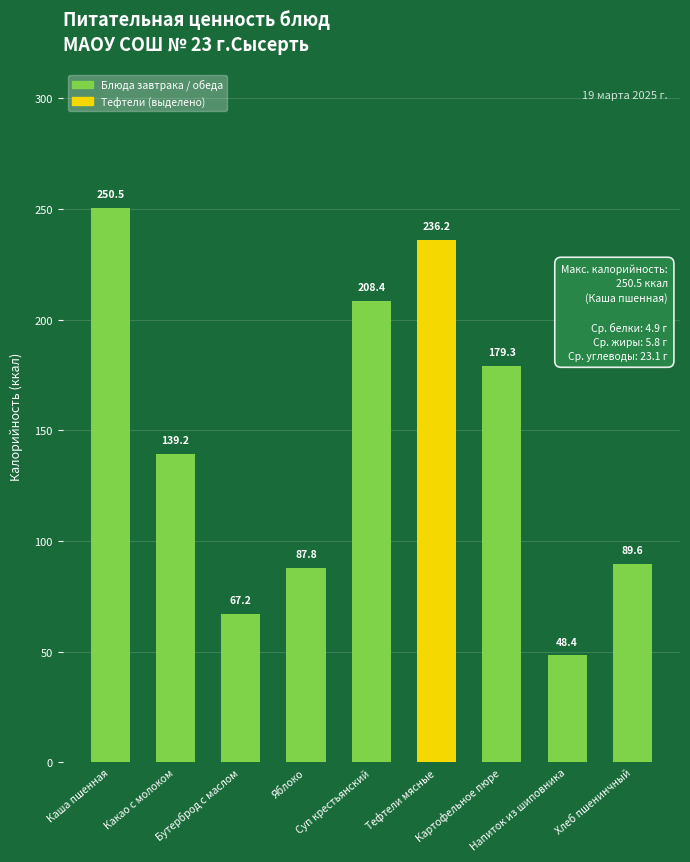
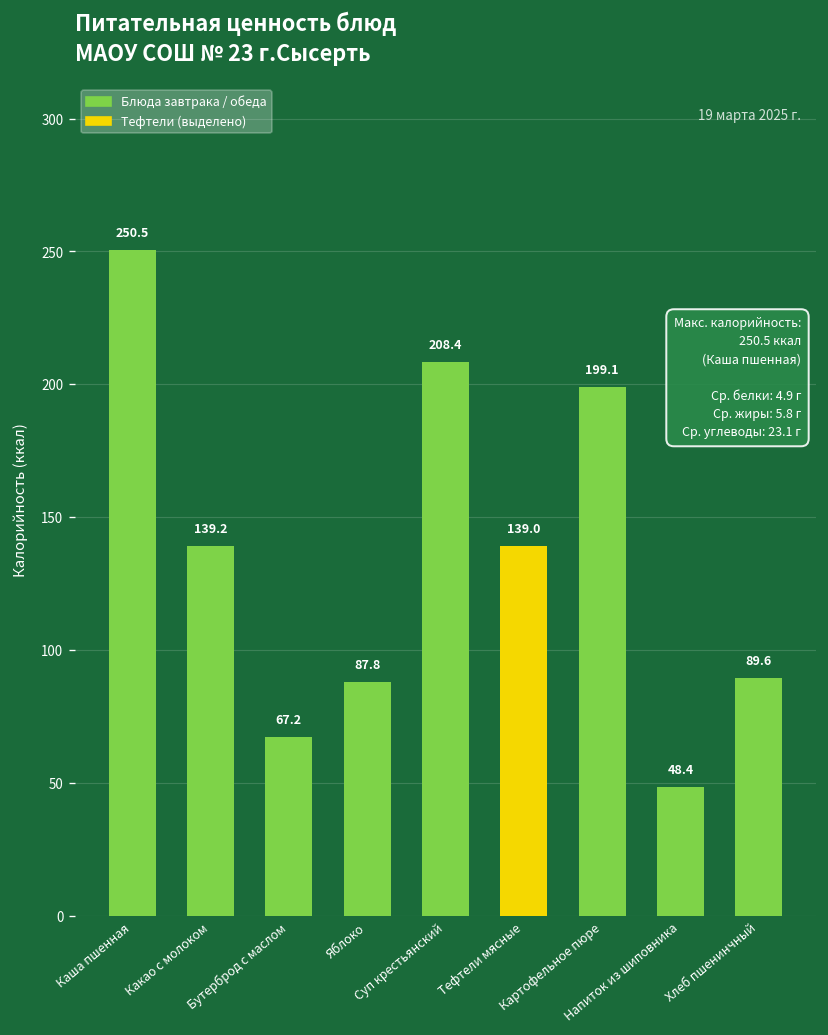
Тефтели мясные: 236.2 -> 139.0
Картофельное пюре: 179.3 -> 199.1
